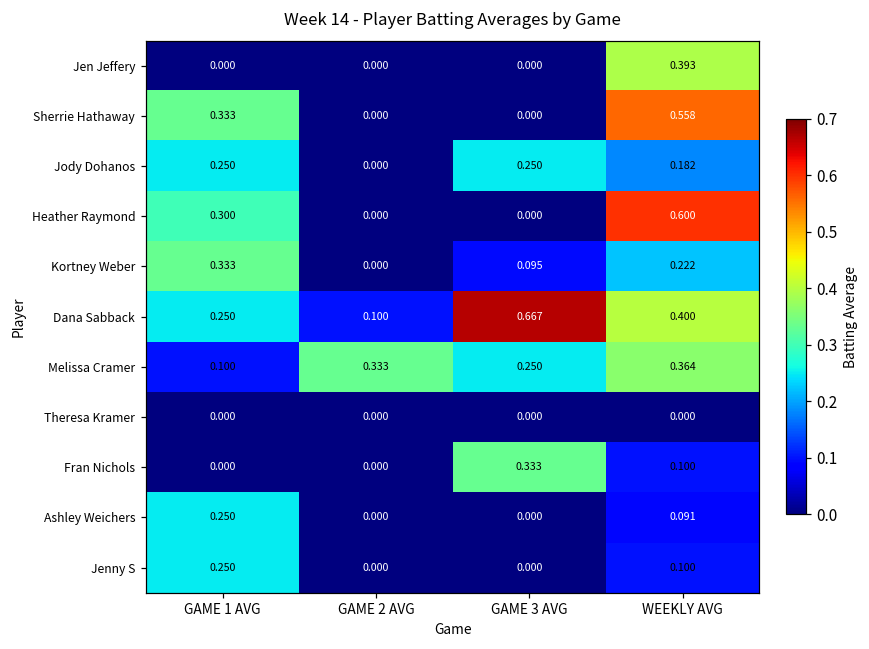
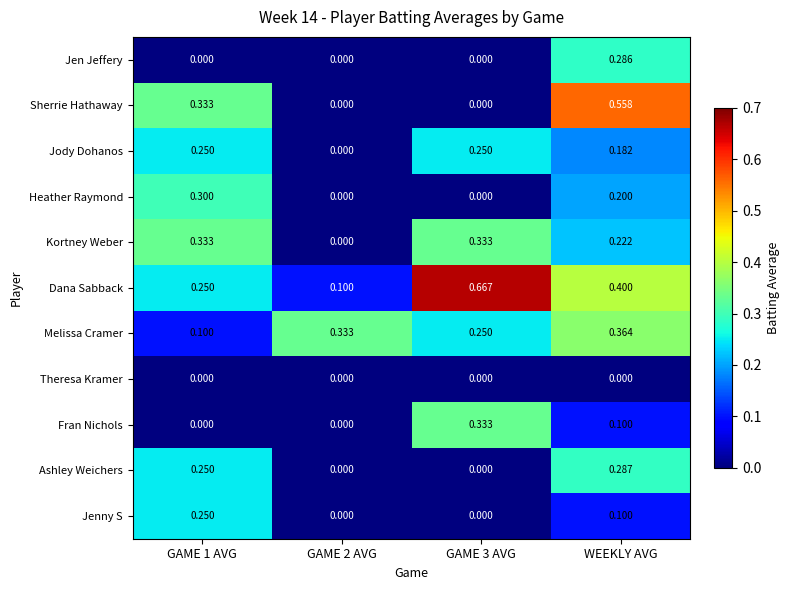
Jen Jeffery, WEEKLY AVG: 0.393 -> 0.286
Heather Raymond, WEEKLY AVG: 0.600 -> 0.200
Kortney Weber, GAME 3 AVG: 0.095 -> 0.333
Ashley Weichers, WEEKLY AVG: 0.091 -> 0.287
